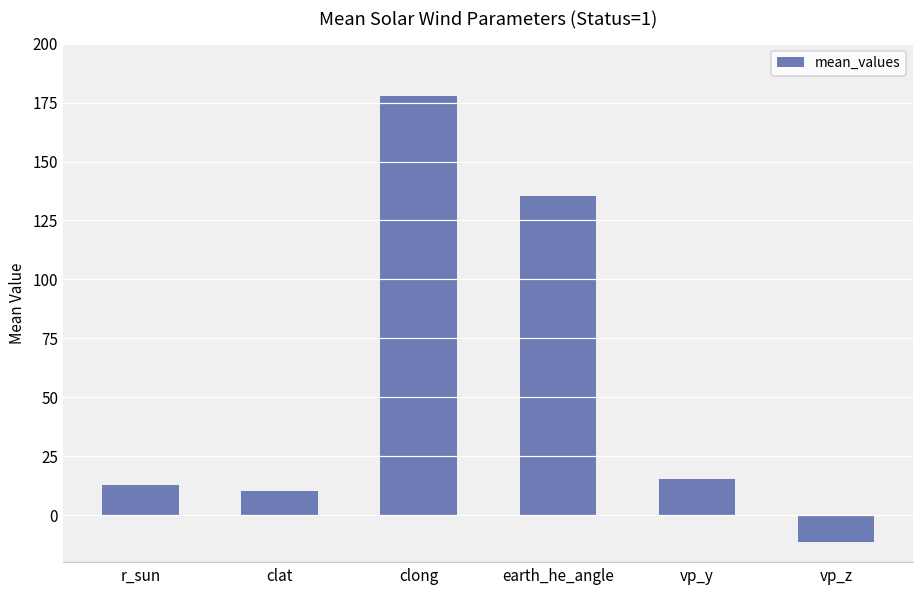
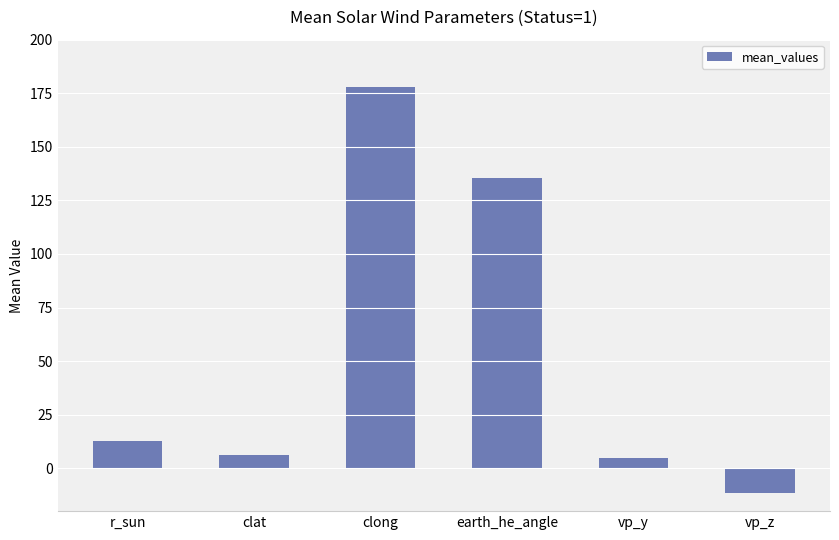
clat: 10 -> 6
vp_y: 15 -> 5
